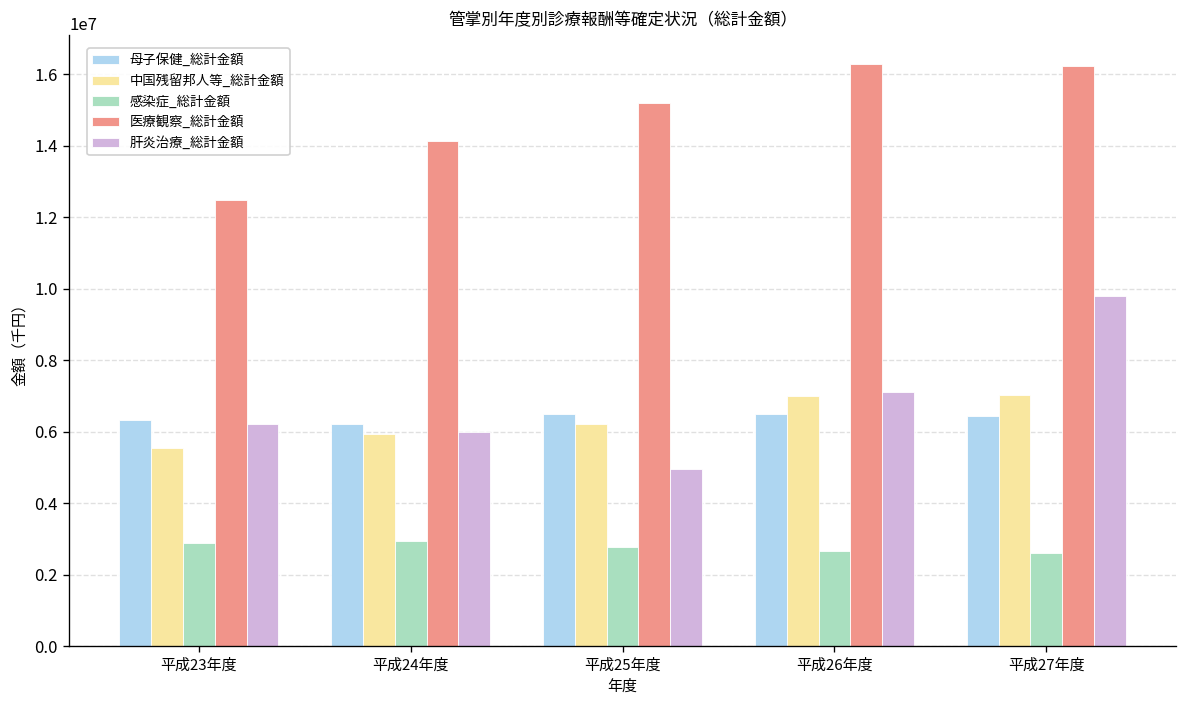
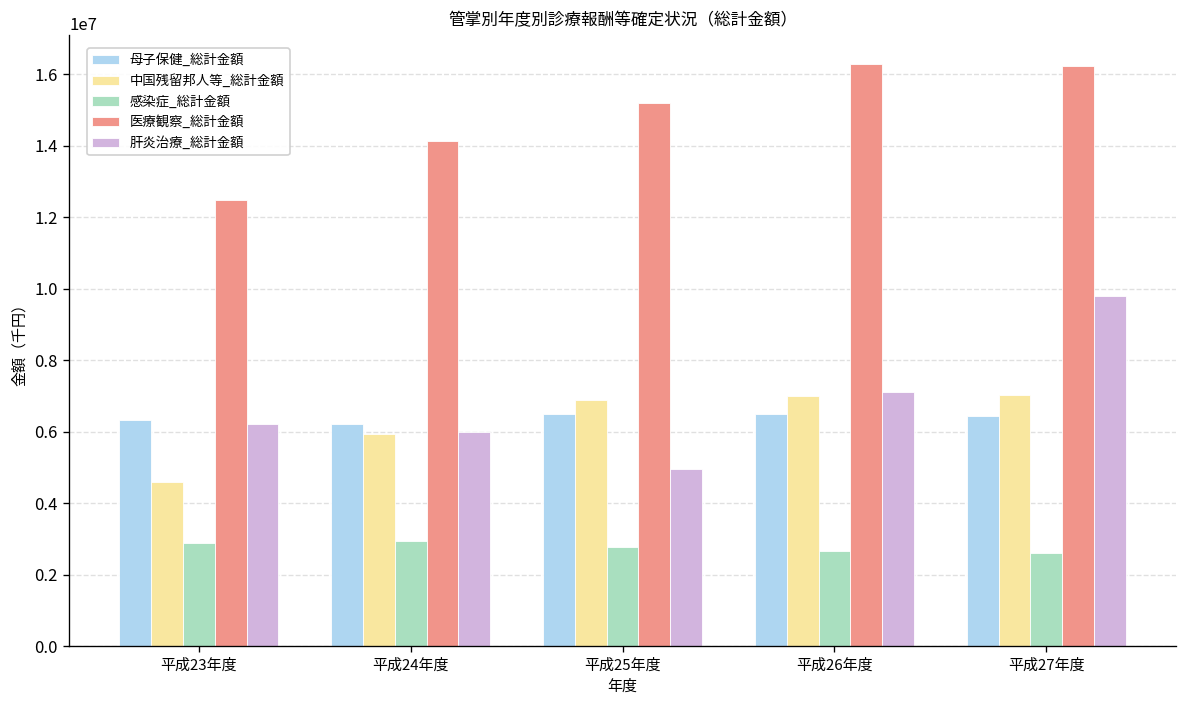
中国残留邦人等_総計金額, 平成23年度: 5500000 -> 4600000
中国残留邦人等_総計金額, 平成25年度: 6200000 -> 6900000
